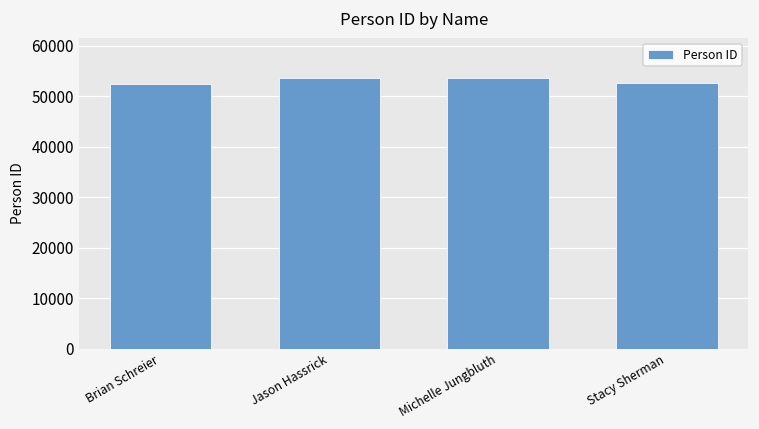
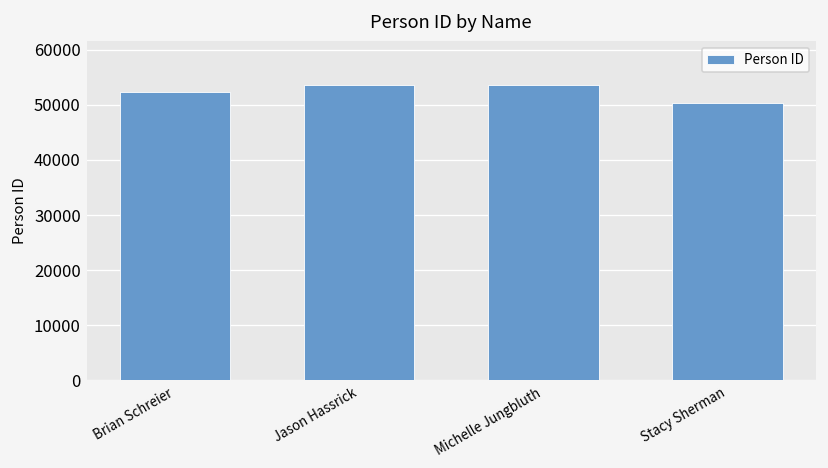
Stacy Sherman: 53000 -> 50000
